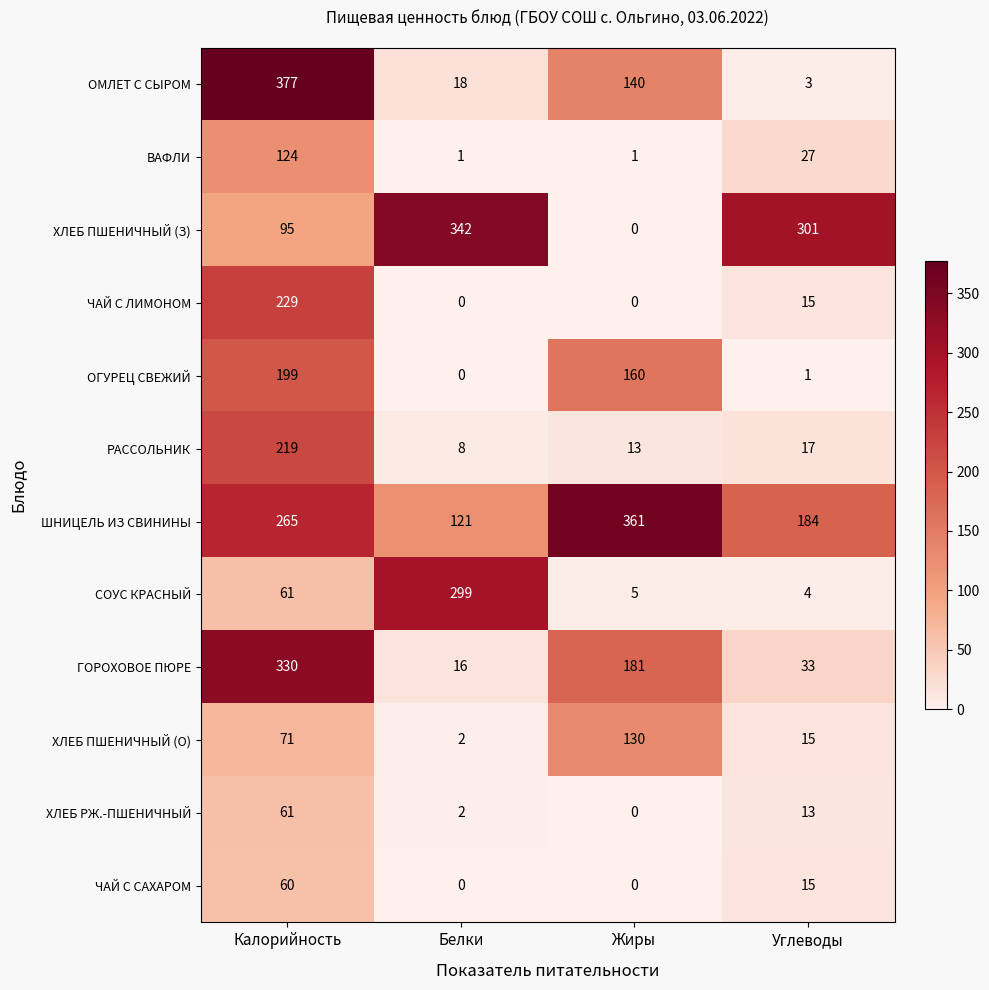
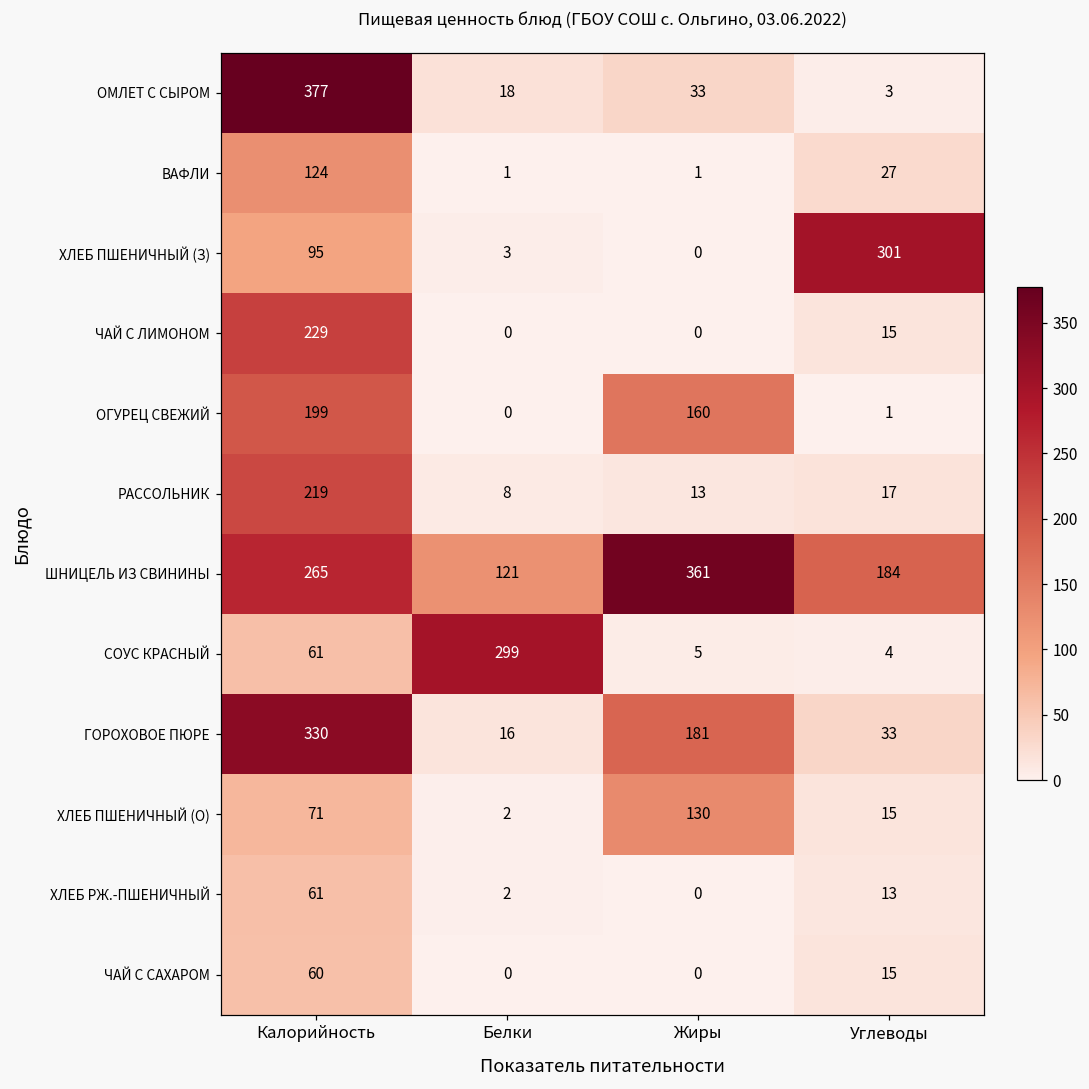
ОМЛЕТ С СЫРОМ, Жиры: 140 -> 33
ХЛЕБ ПШЕНИЧНЫЙ (З), Белки: 342 -> 3
